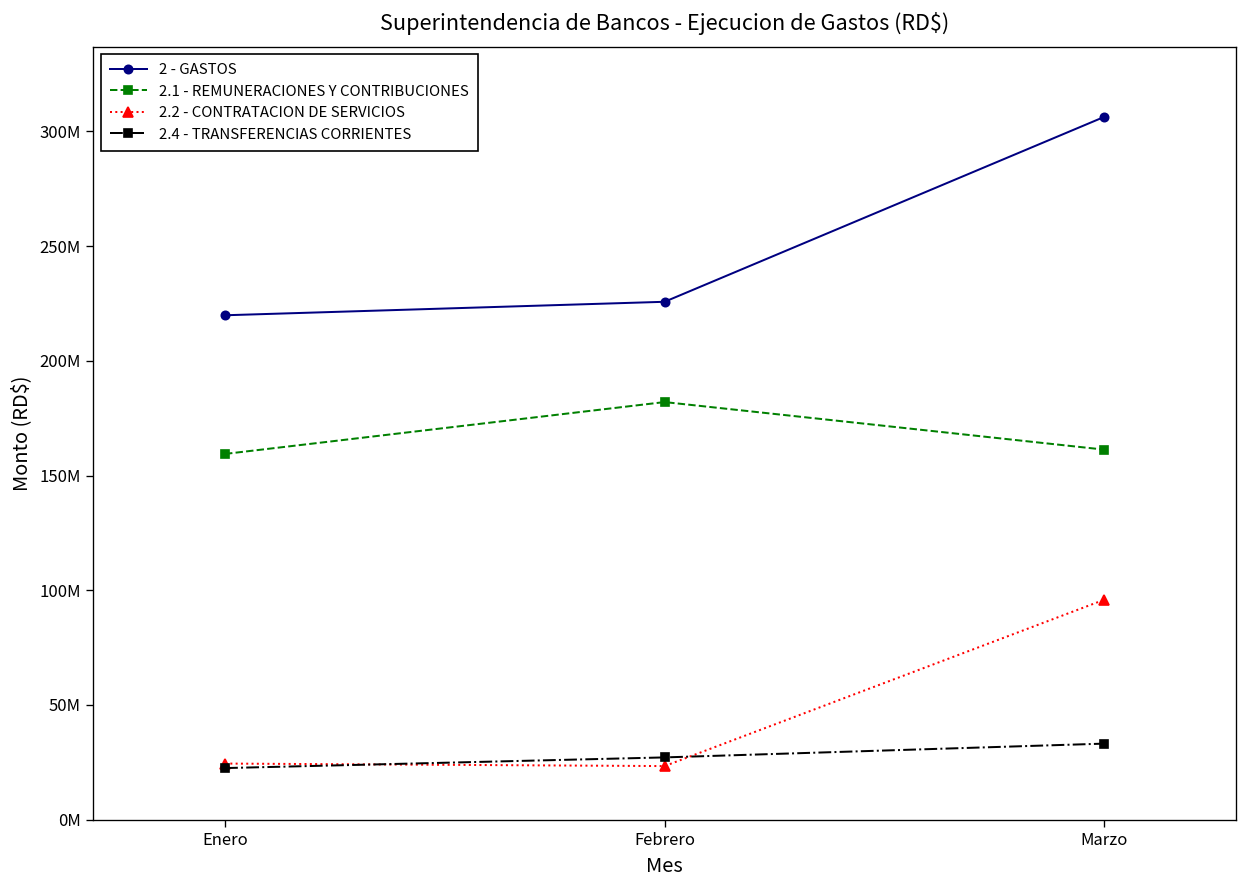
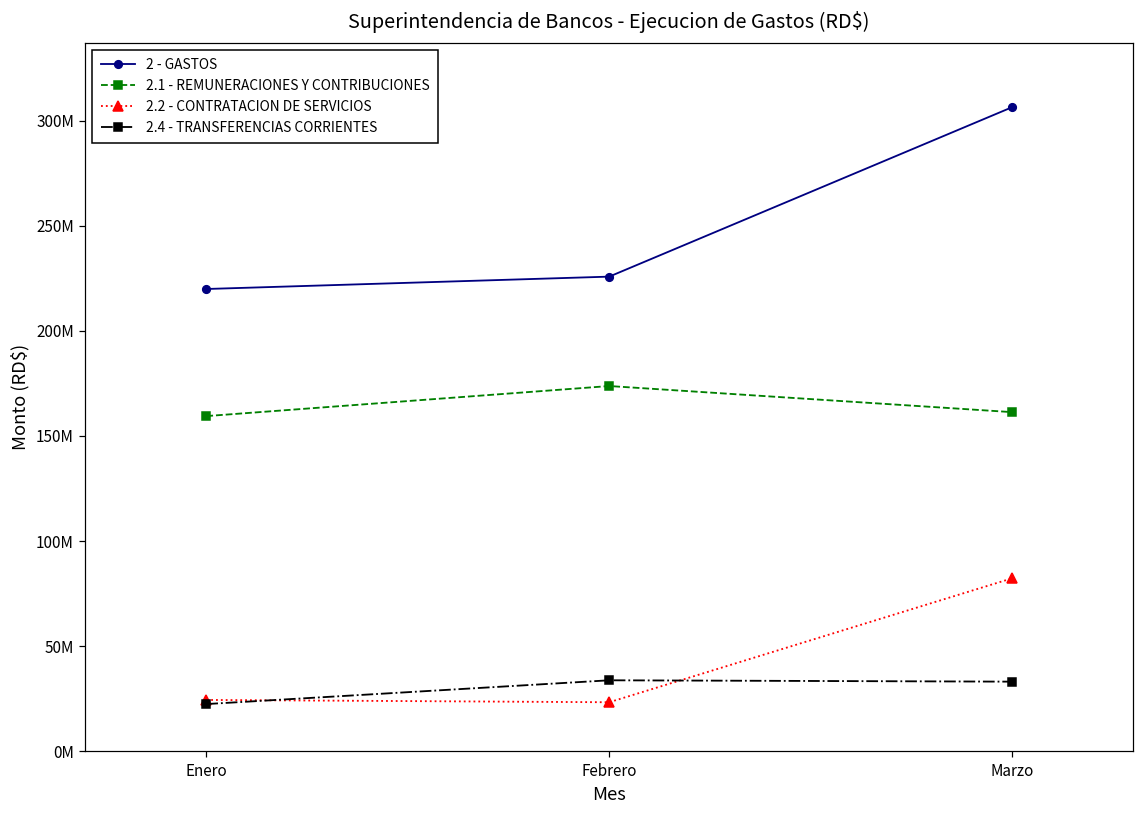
2.1 - REMUNERACIONES Y CONTRIBUCIONES, Febrero: 182000000 -> 174000000
2.4 - TRANSFERENCIAS CORRIENTES, Febrero: 27000000 -> 34000000
2.2 - CONTRATACION DE SERVICIOS, Marzo: 96000000 -> 82000000
